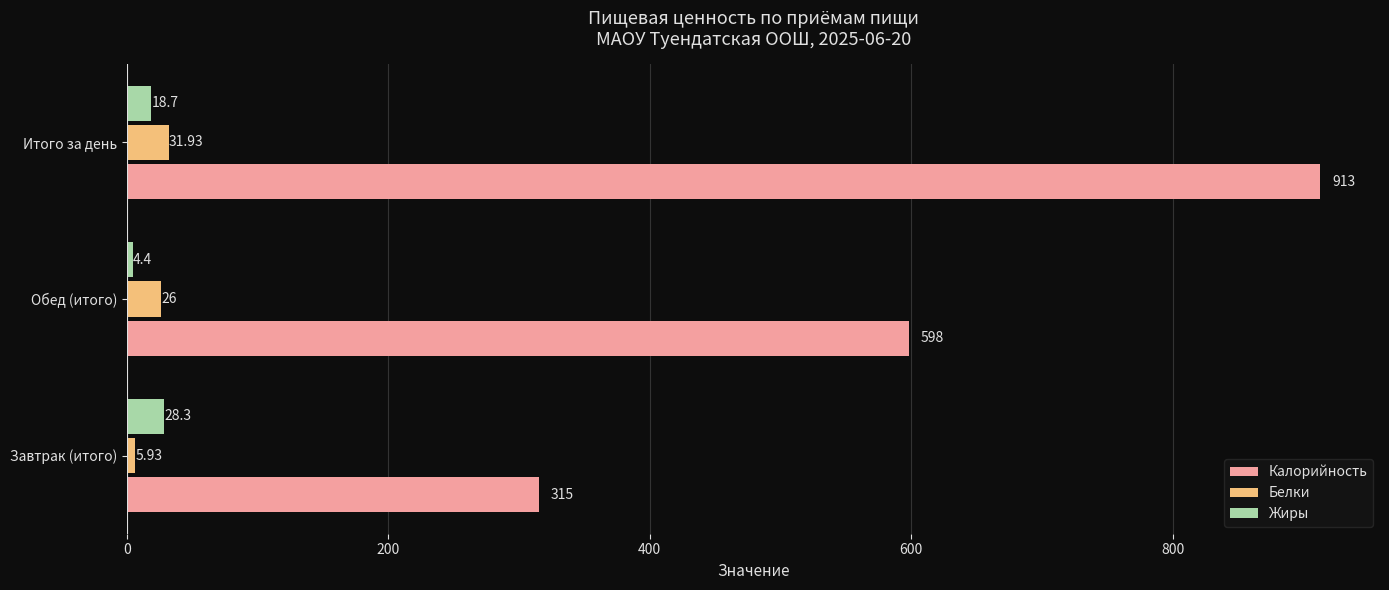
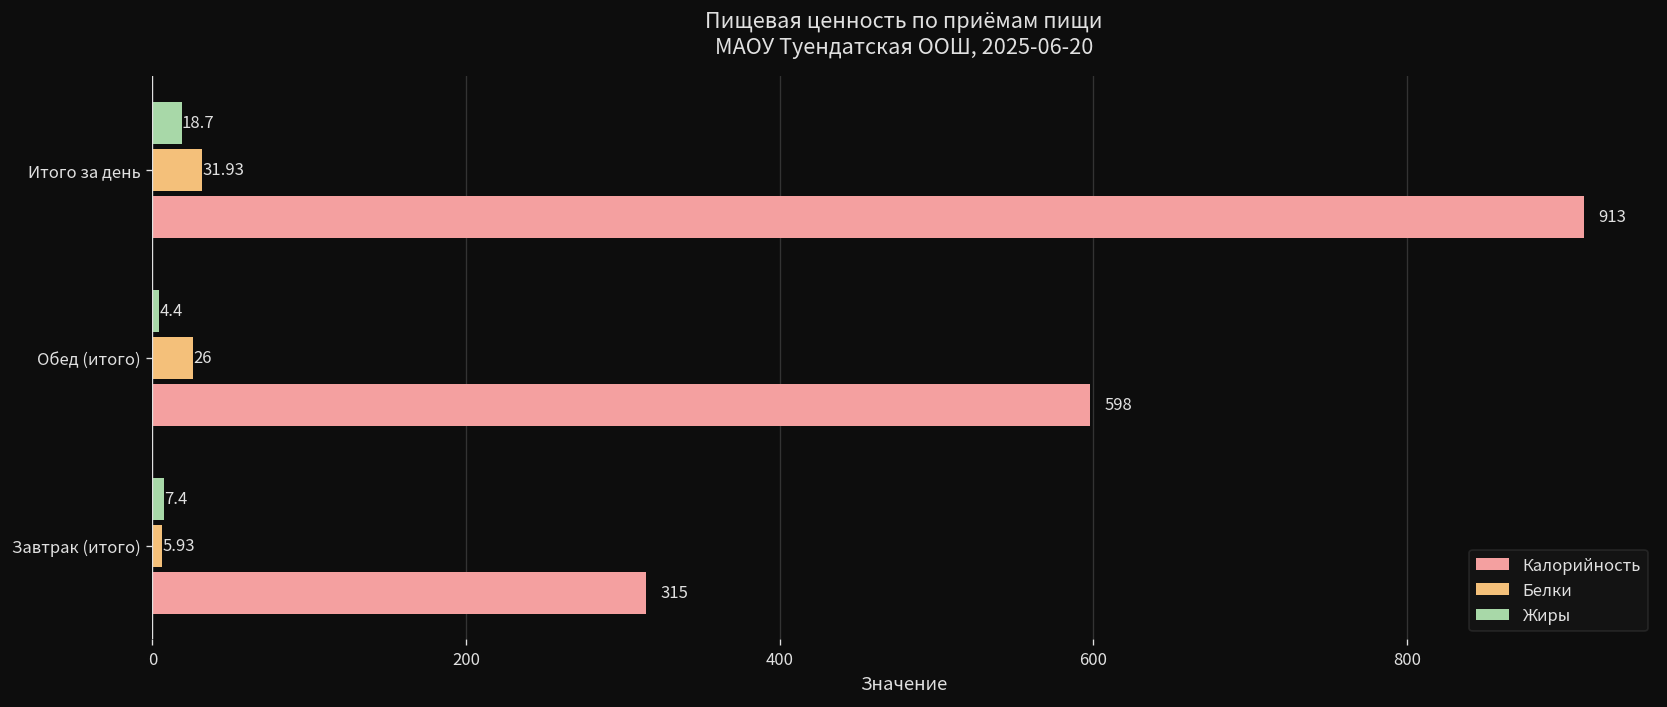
Жиры, Завтрак (итого): 28.3 -> 7.4
